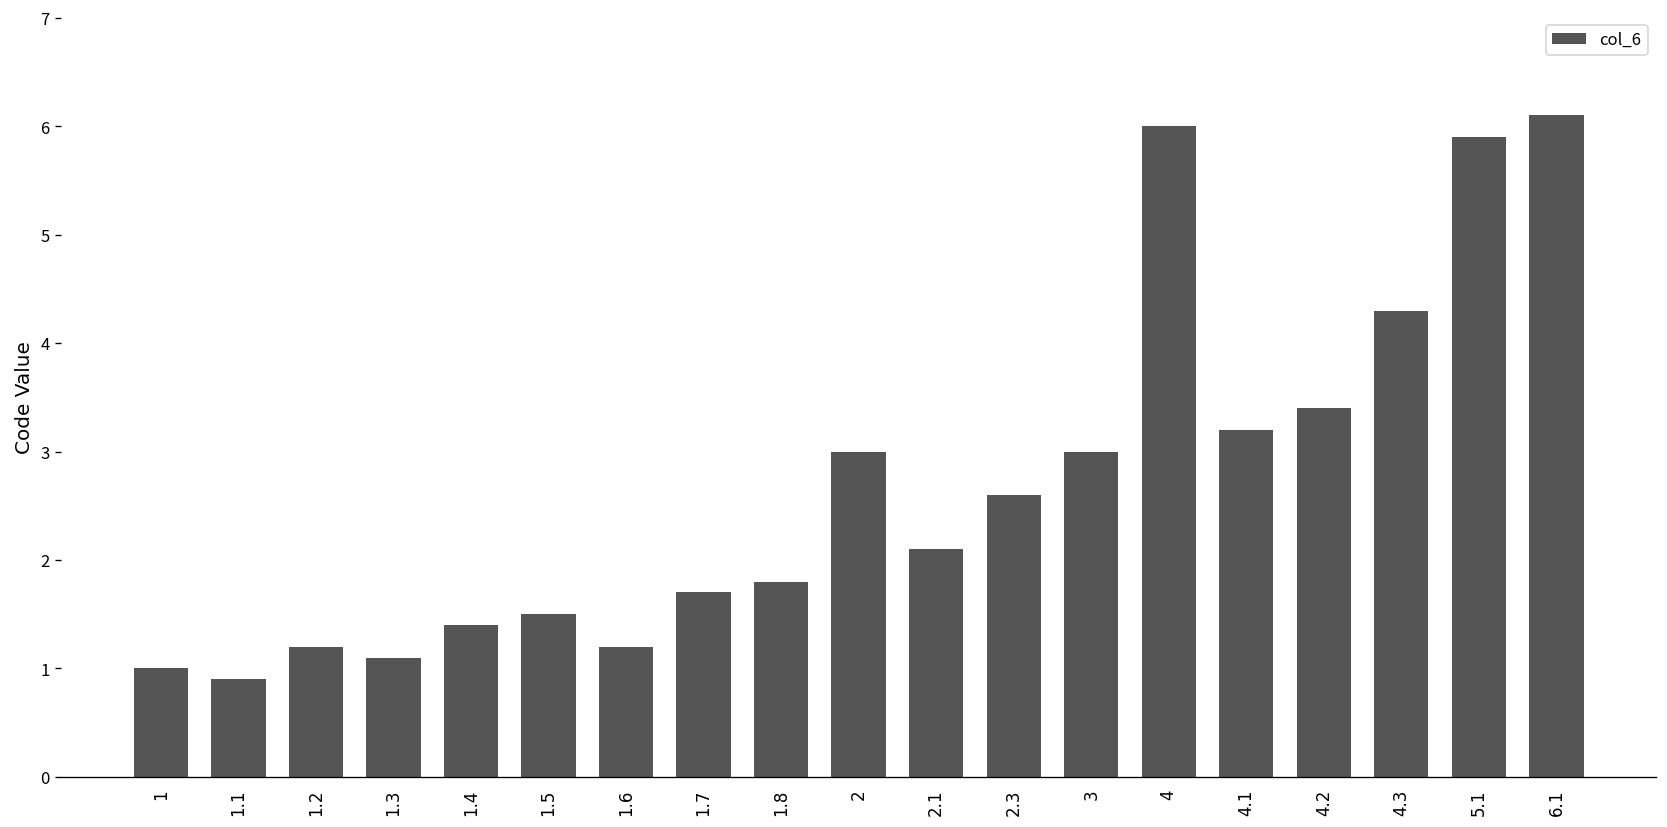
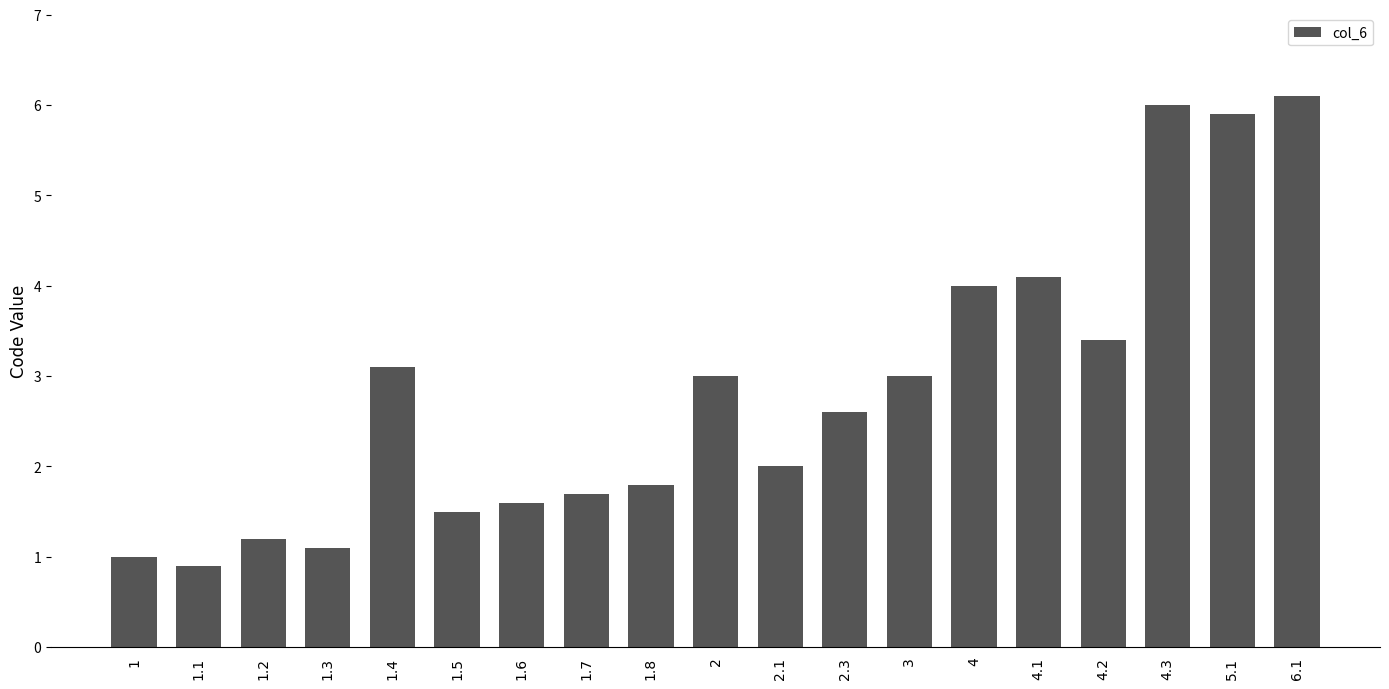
1.4: 1.4 -> 3.1
1.6: 1.2 -> 1.6
2.1: 2.1 -> 2.0
4: 6 -> 4
4.1: 3.2 -> 4.1
4.3: 4.3 -> 6.0
